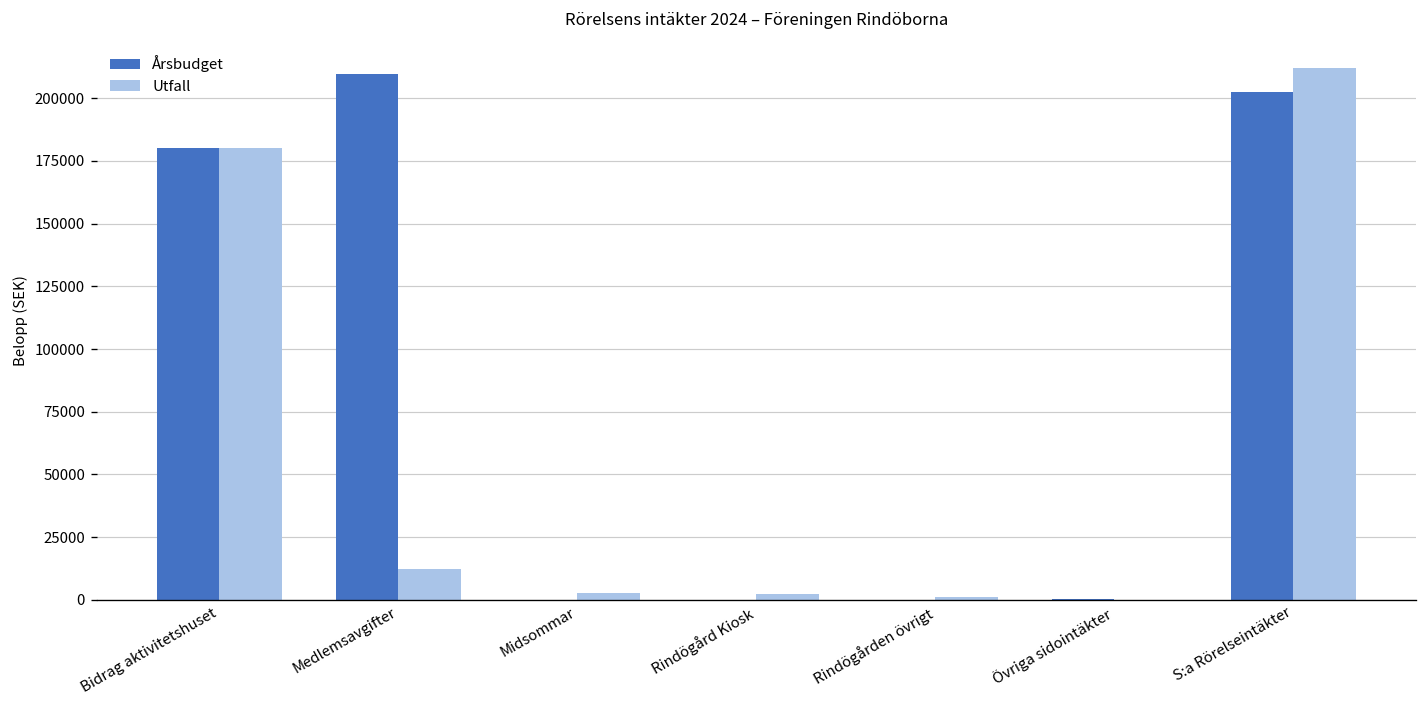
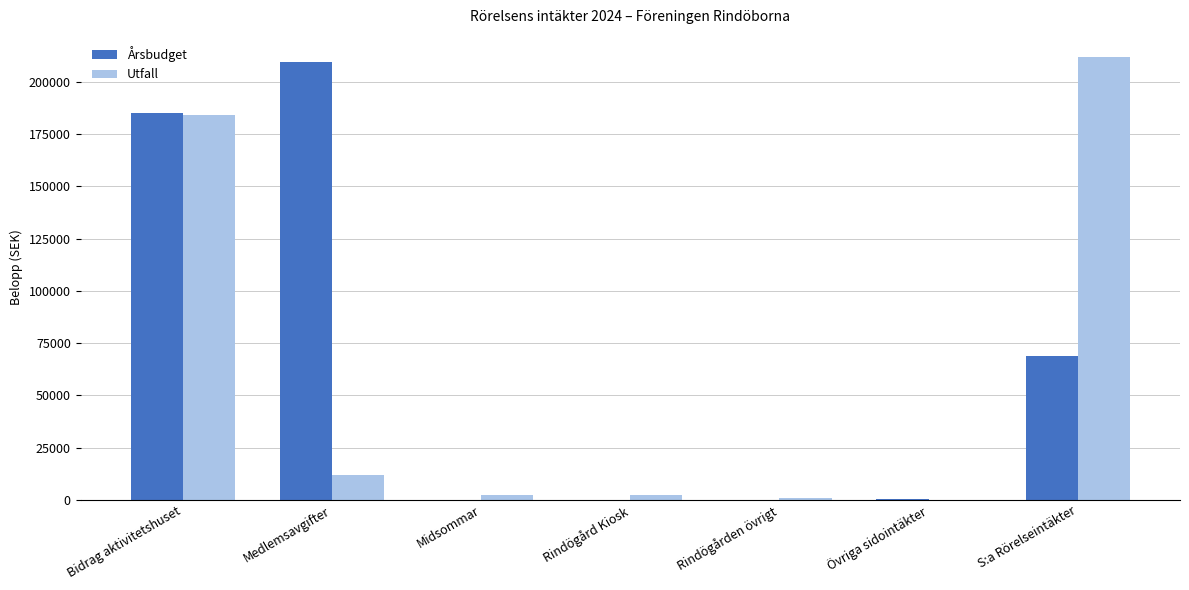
Årsbudget, Bidrag aktivitetshuset: 180000 -> 185000
Utfall, Bidrag aktivitetshuset: 180000 -> 184000
Årsbudget, S:a Rörelseintäkter: 203000 -> 69000
